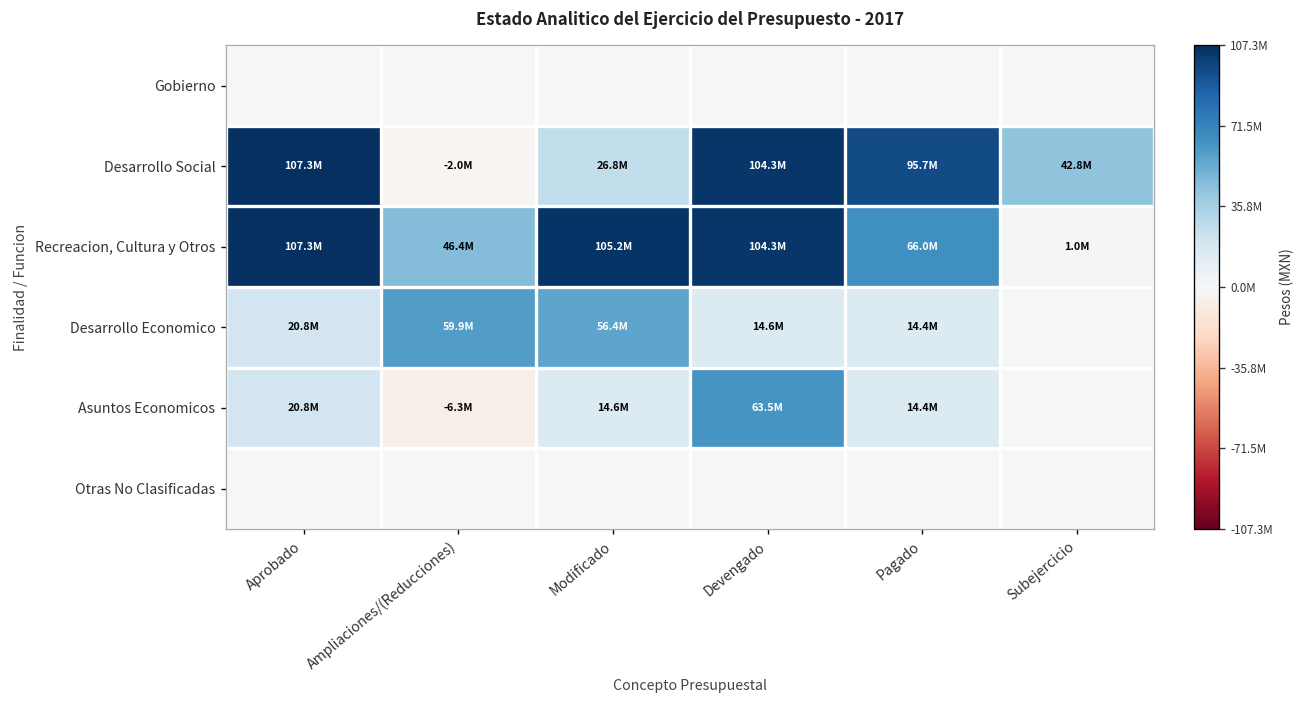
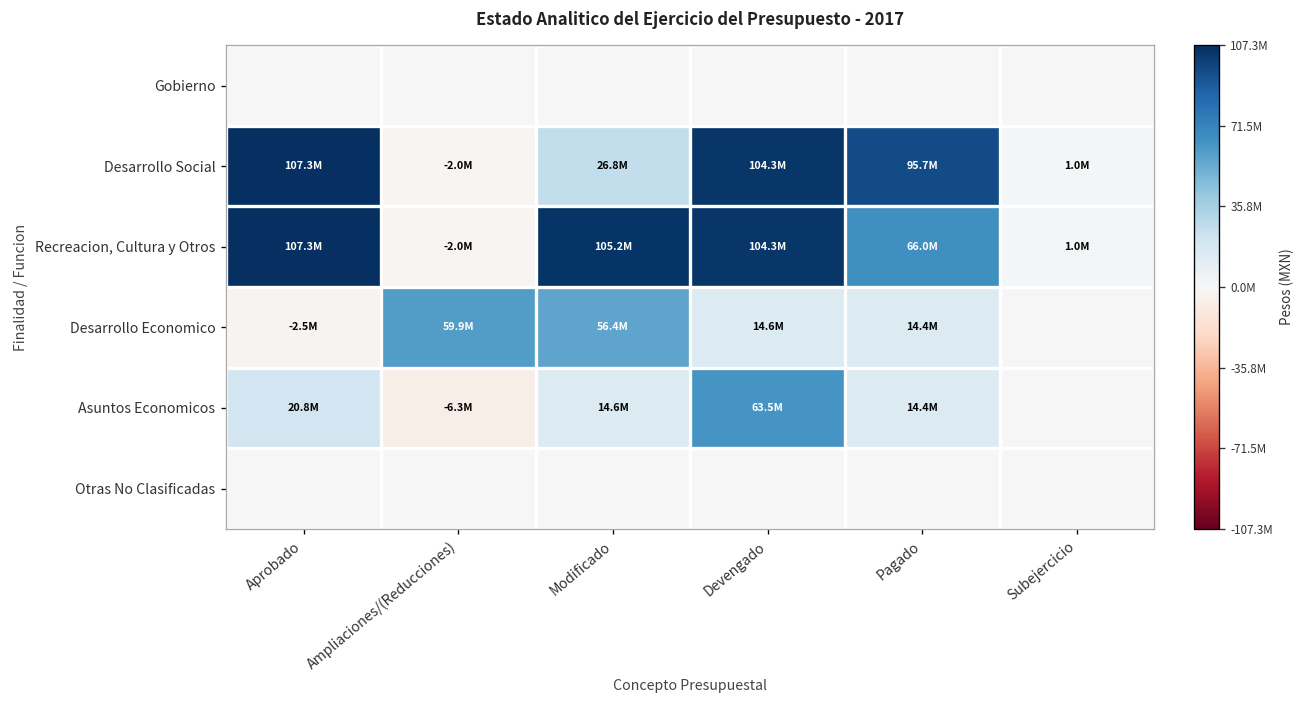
Desarrollo Social, Subejercicio: 42.8M -> 1.0M
Recreacion, Cultura y Otros, Ampliaciones/(Reducciones): 46.4M -> -2.0M
Desarrollo Economico, Aprobado: 20.8M -> -2.5M
